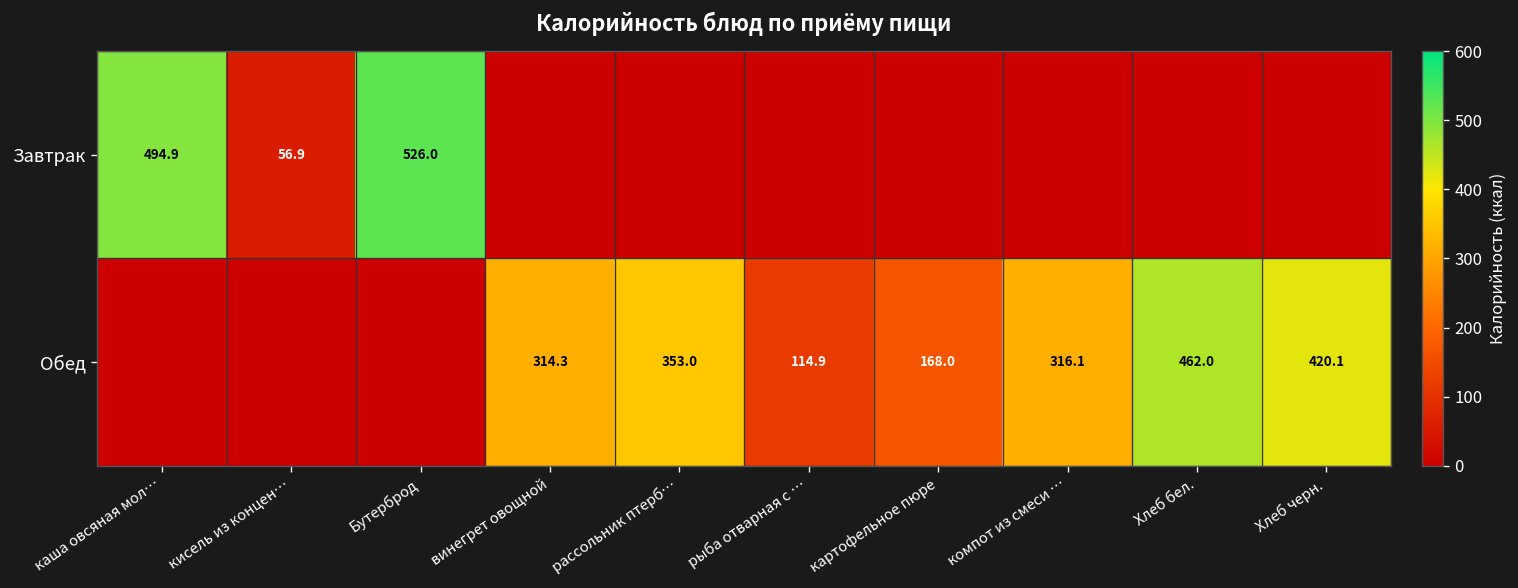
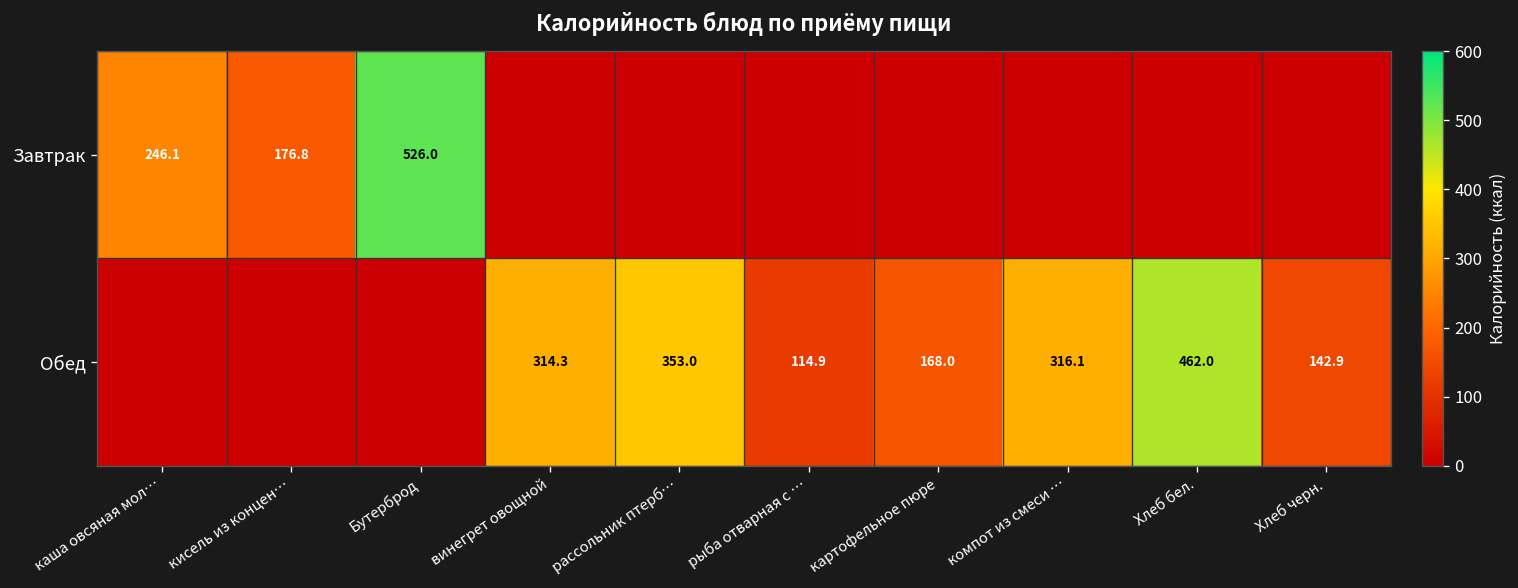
Завтрак, каша овсяная мол…: 494.9 -> 246.1
Завтрак, кисель из концен…: 56.9 -> 176.8
Обед, Хлеб черн.: 420.1 -> 142.9
